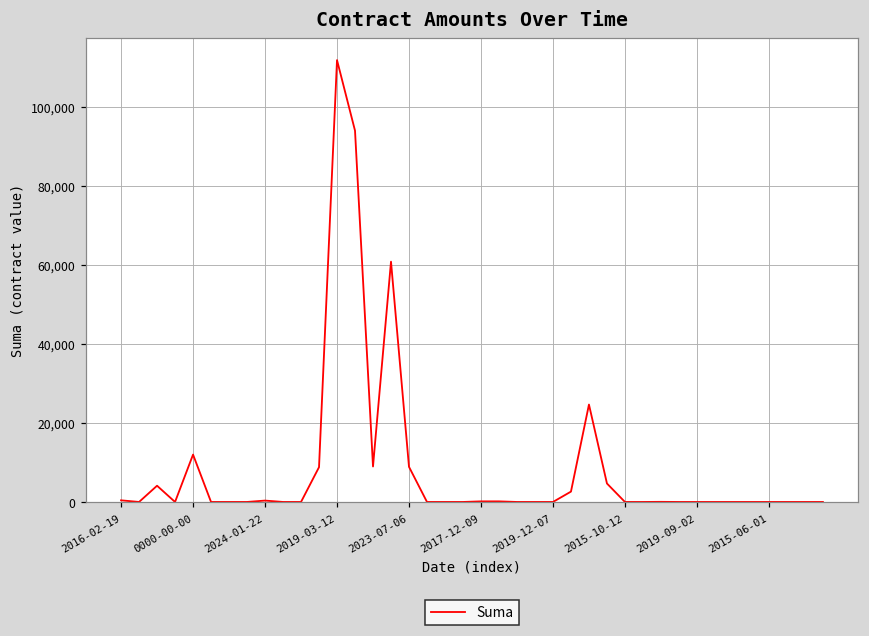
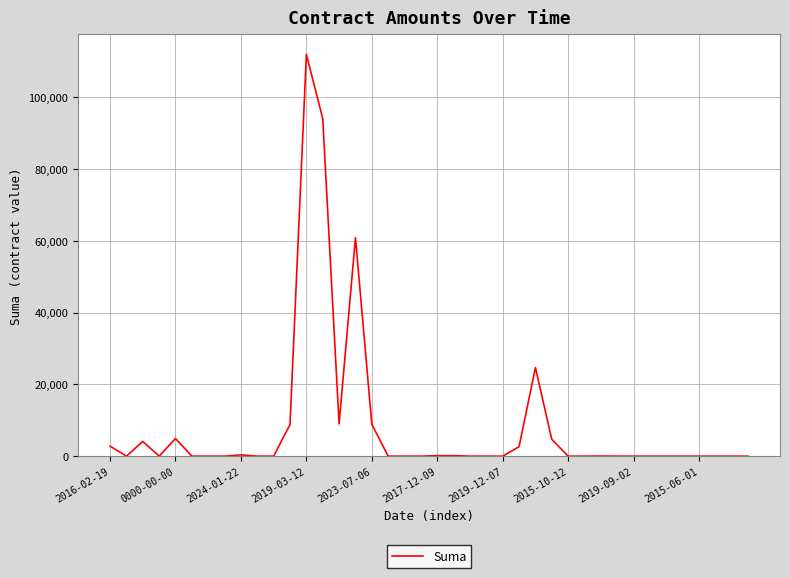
2016-02-19: 0 -> 3,000
0000-00-00: 12,000 -> 5,000
